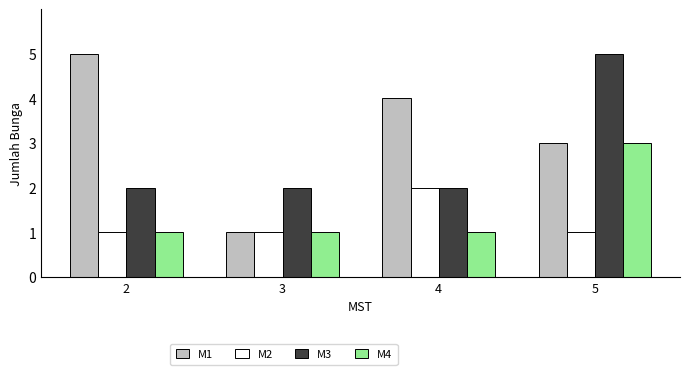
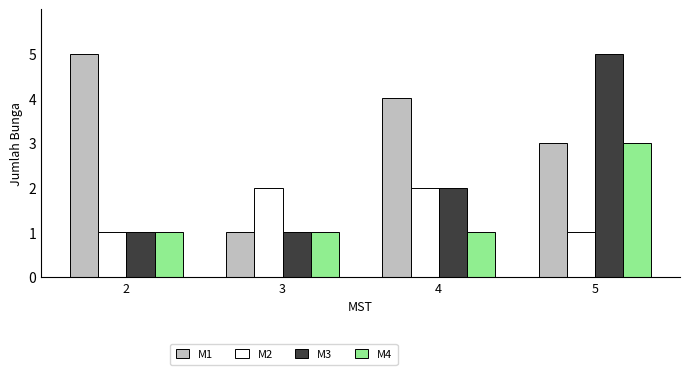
M3, 2: 2 -> 1
M2, 3: 1 -> 2
M3, 3: 2 -> 1
